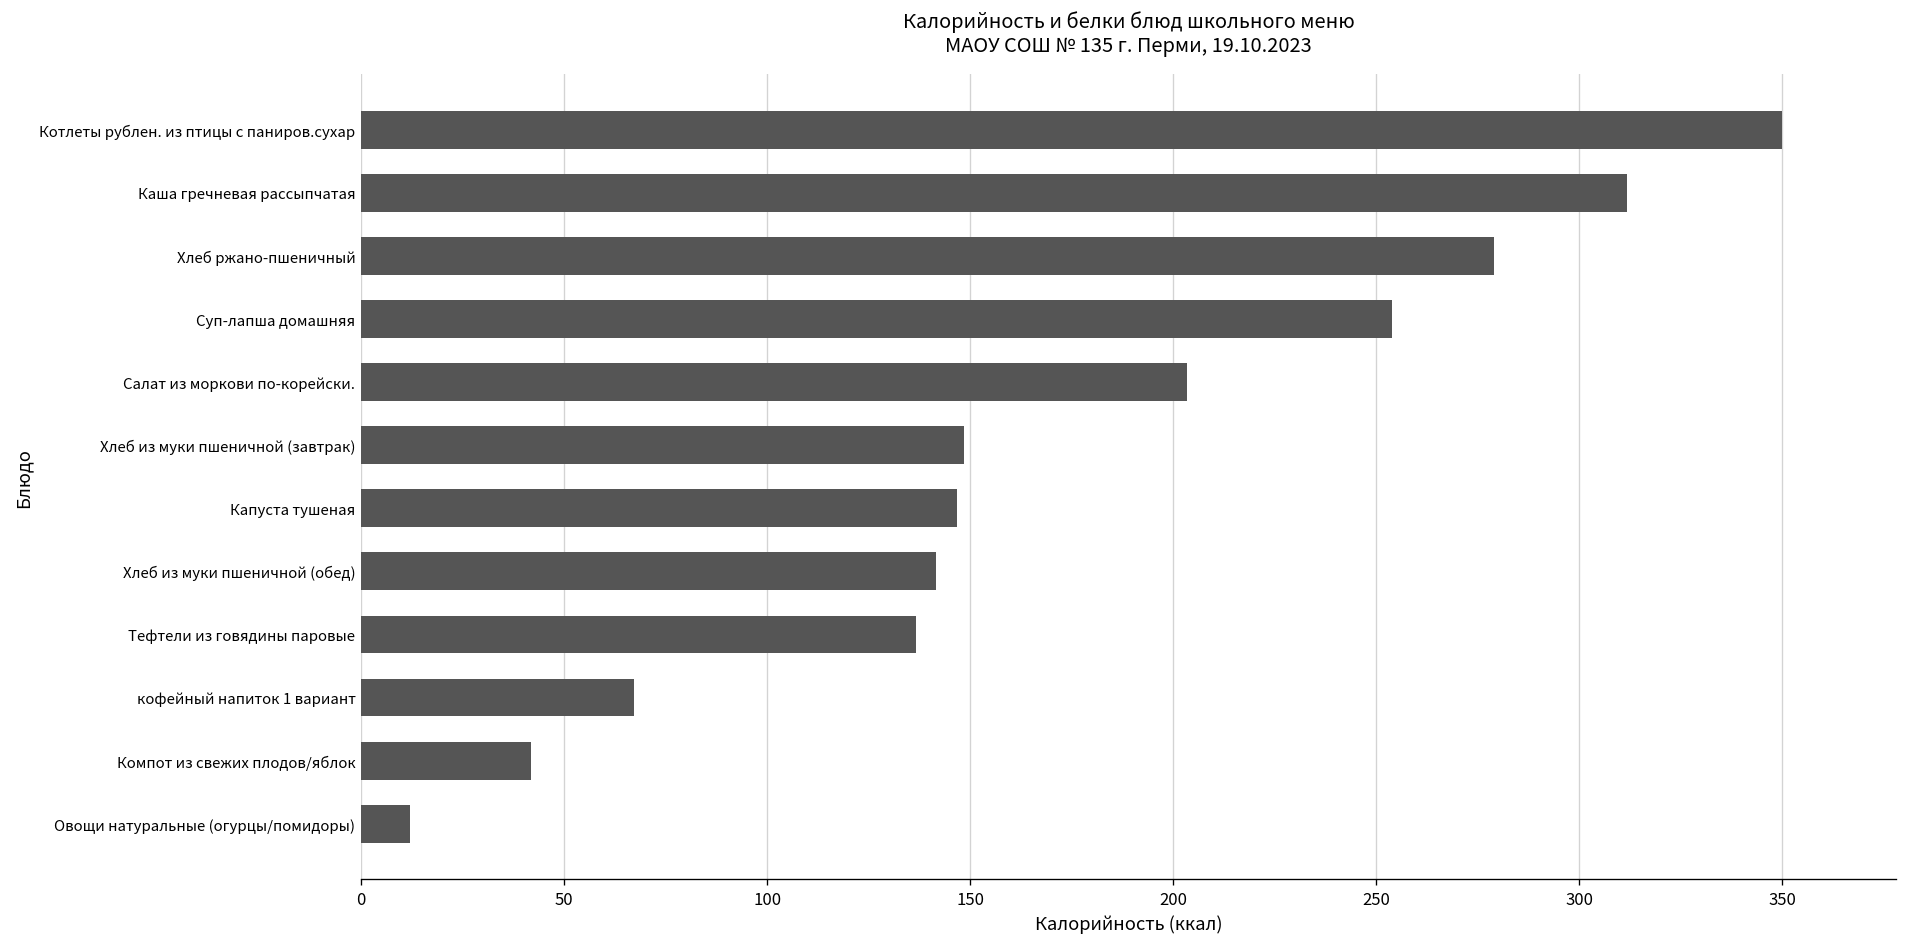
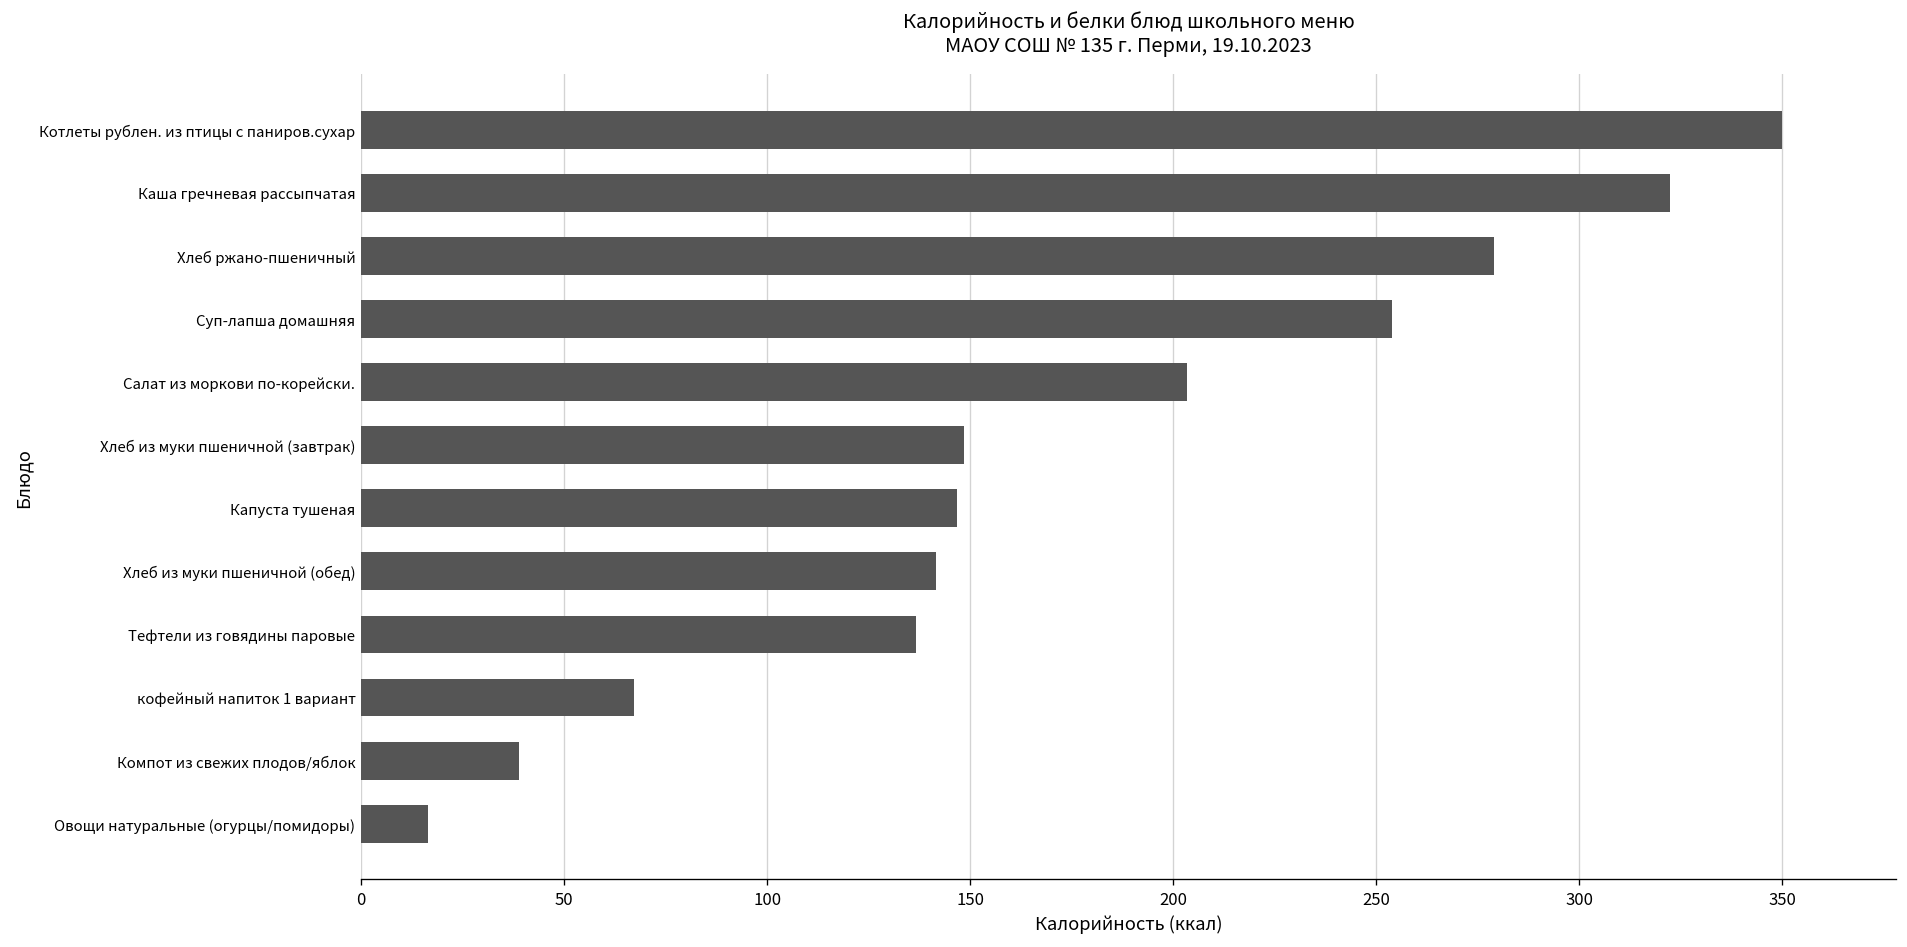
Каша гречневая рассыпчатая: 312 -> 322
Компот из свежих плодов/яблок: 42 -> 39
Овощи натуральные (огурцы/помидоры): 12 -> 16
